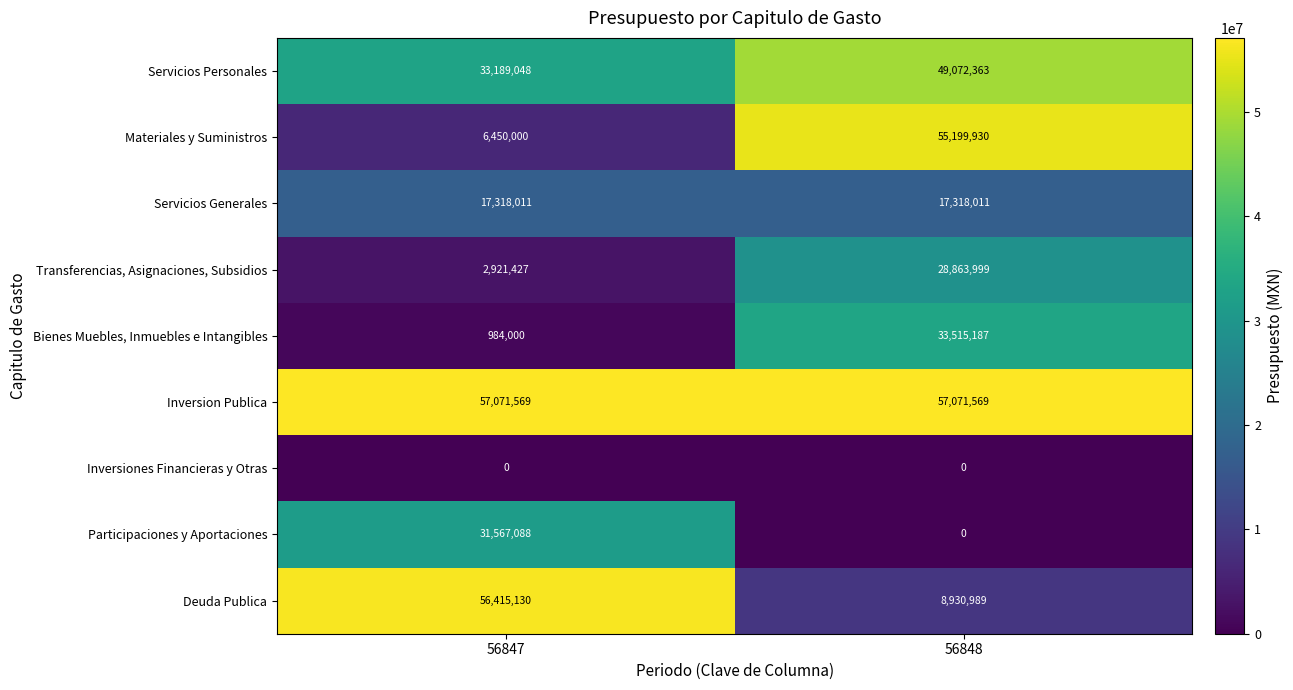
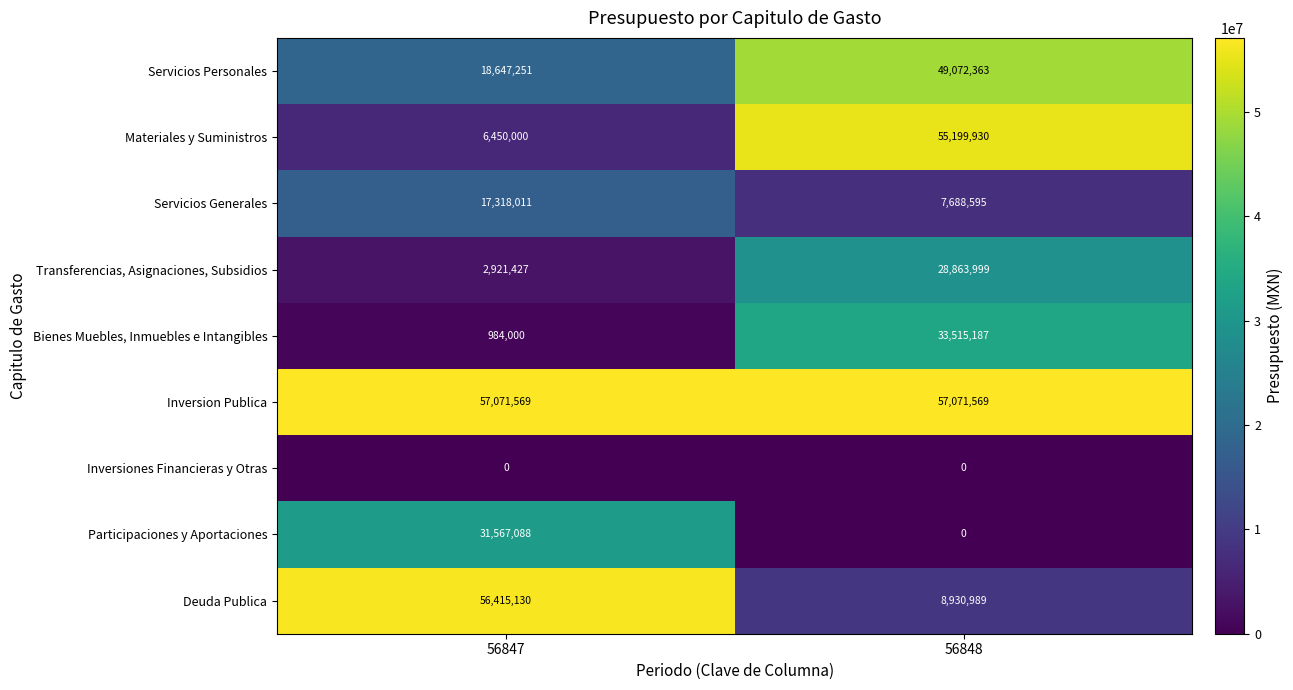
Servicios Personales, 56847: 33,189,048 -> 18,647,251
Servicios Generales, 56848: 17,318,011 -> 7,688,595
